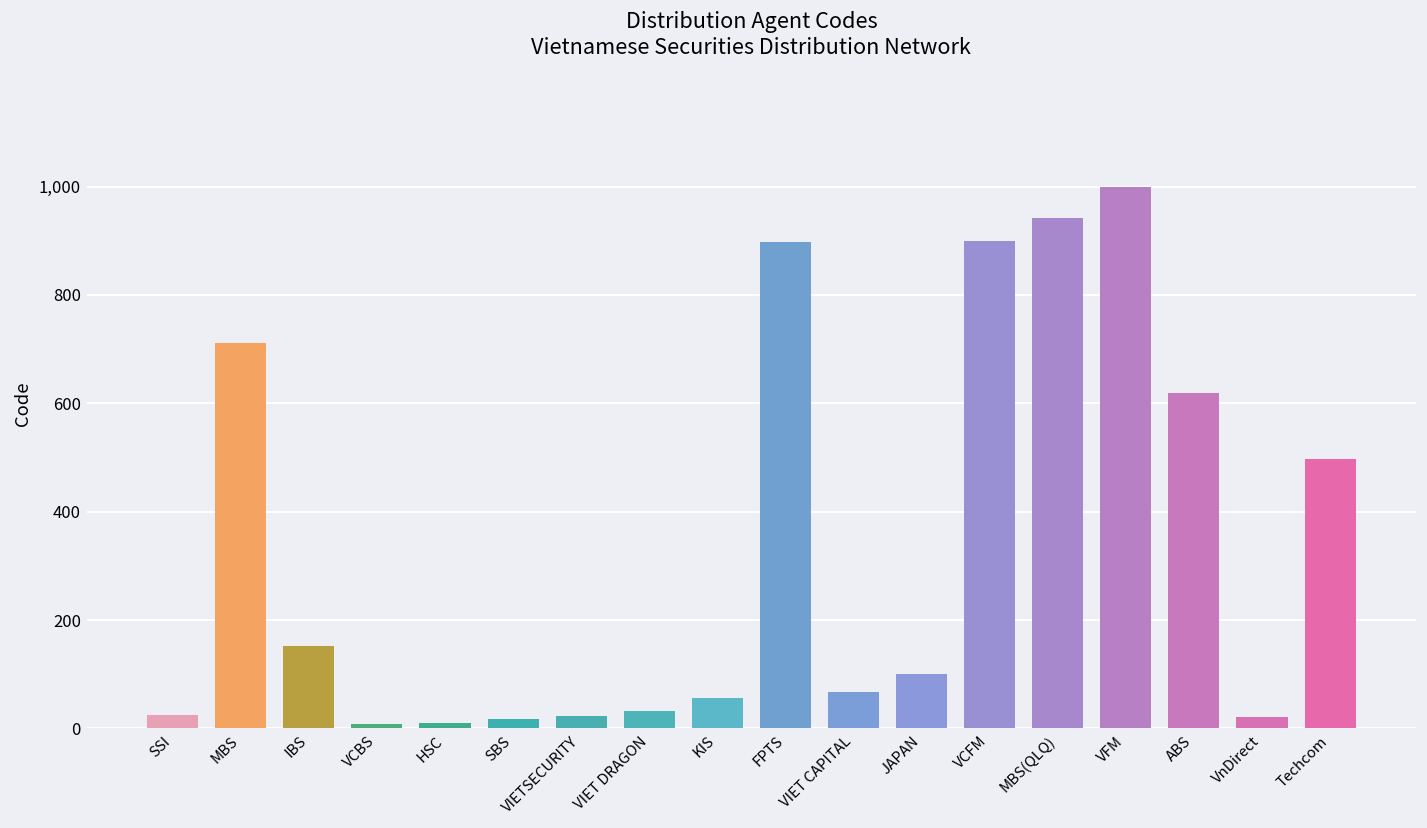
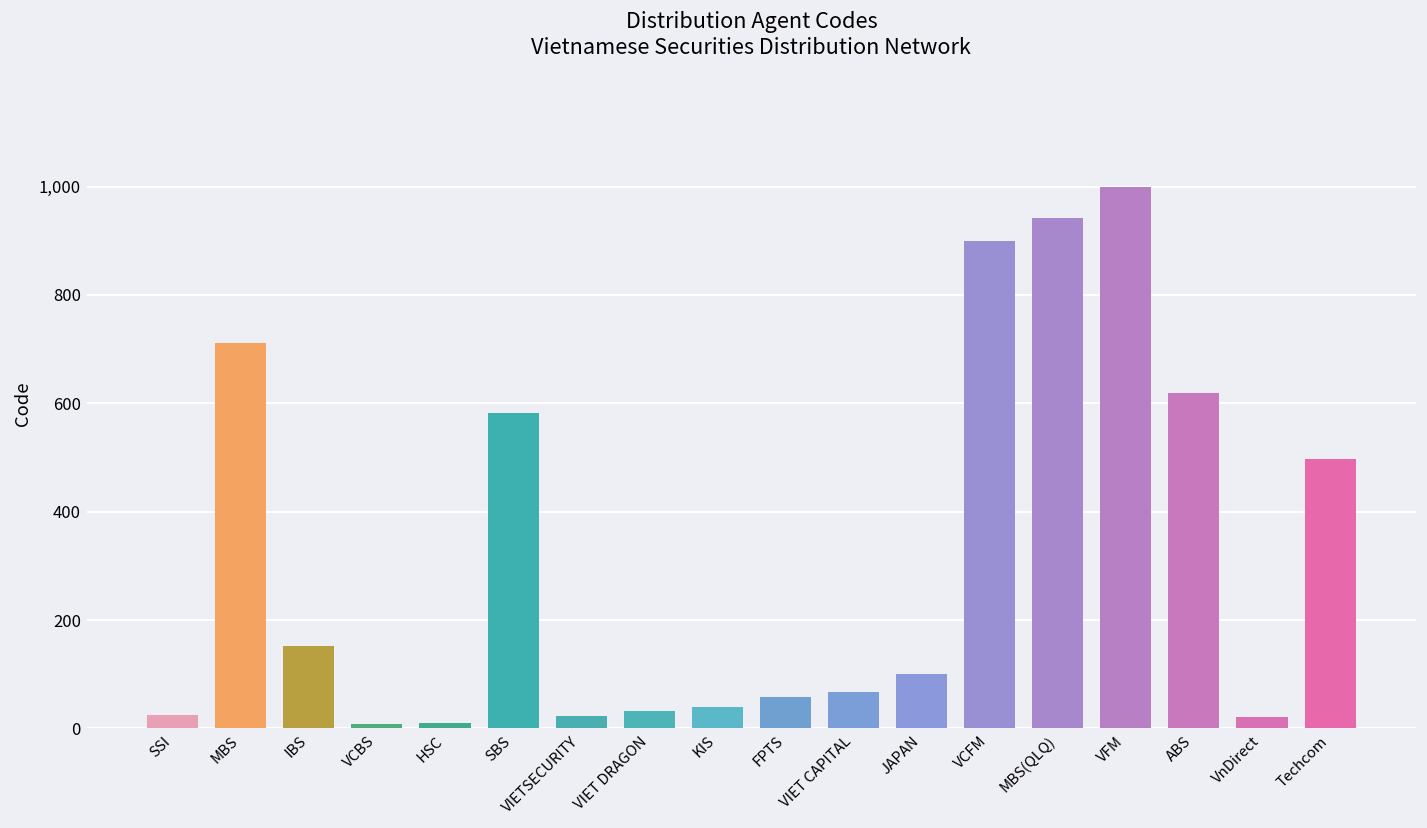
SBS: 20 -> 580
KIS: 60 -> 40
FPTS: 900 -> 60
